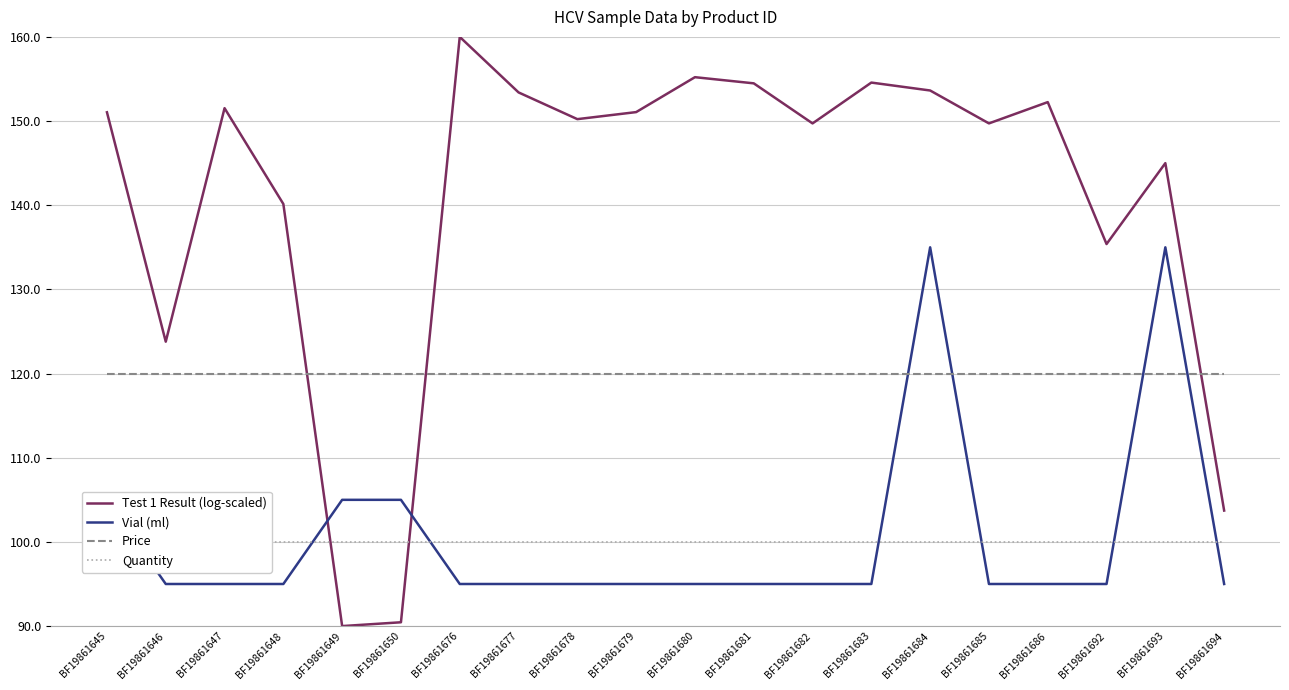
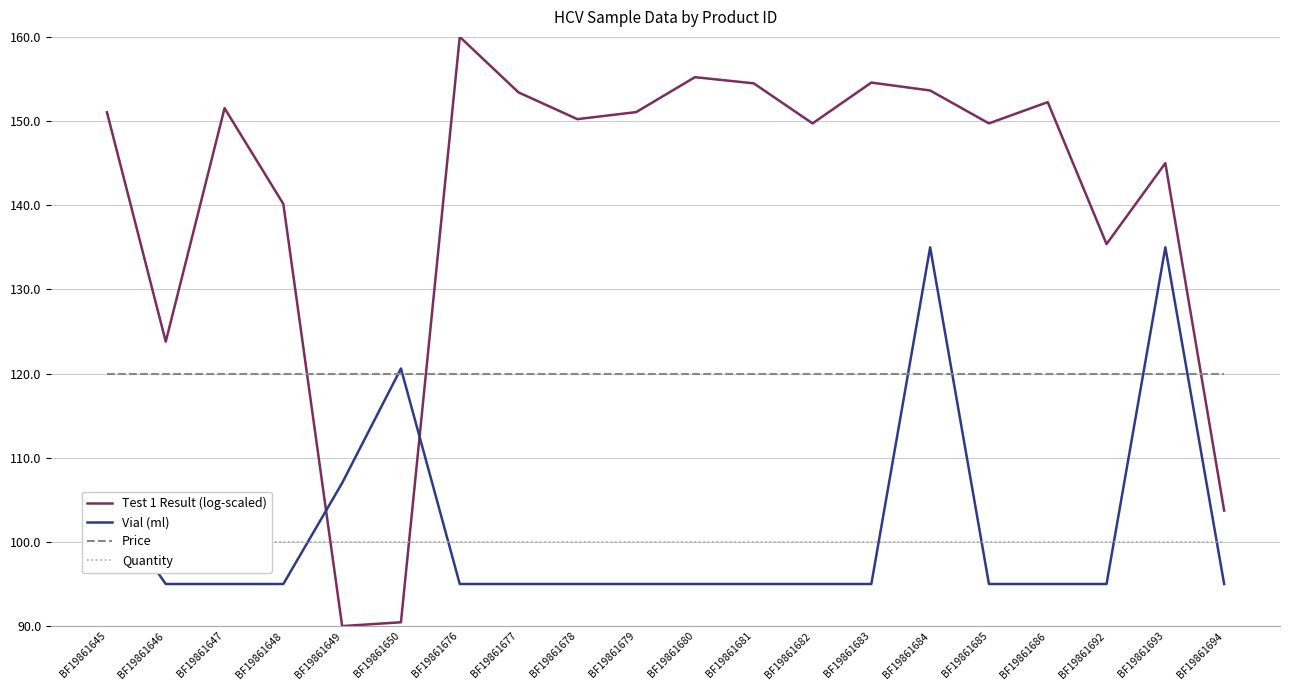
Vial (ml), BF19861649: 105 -> 107
Vial (ml), BF19861650: 105 -> 121
